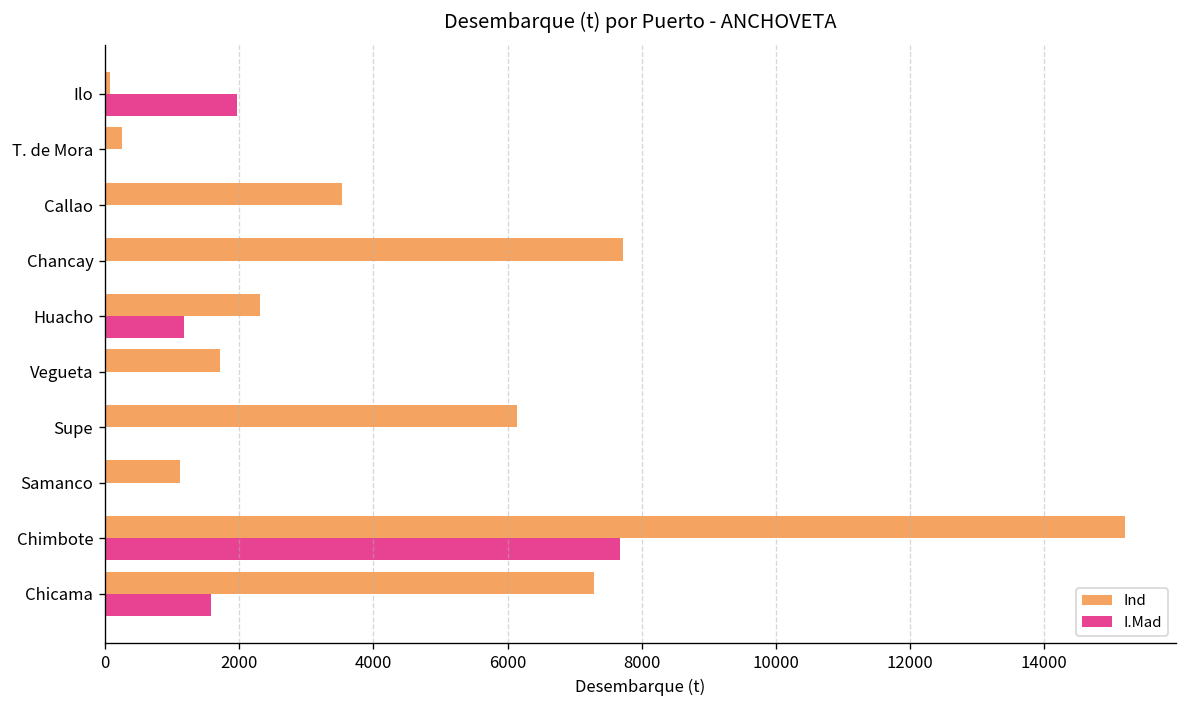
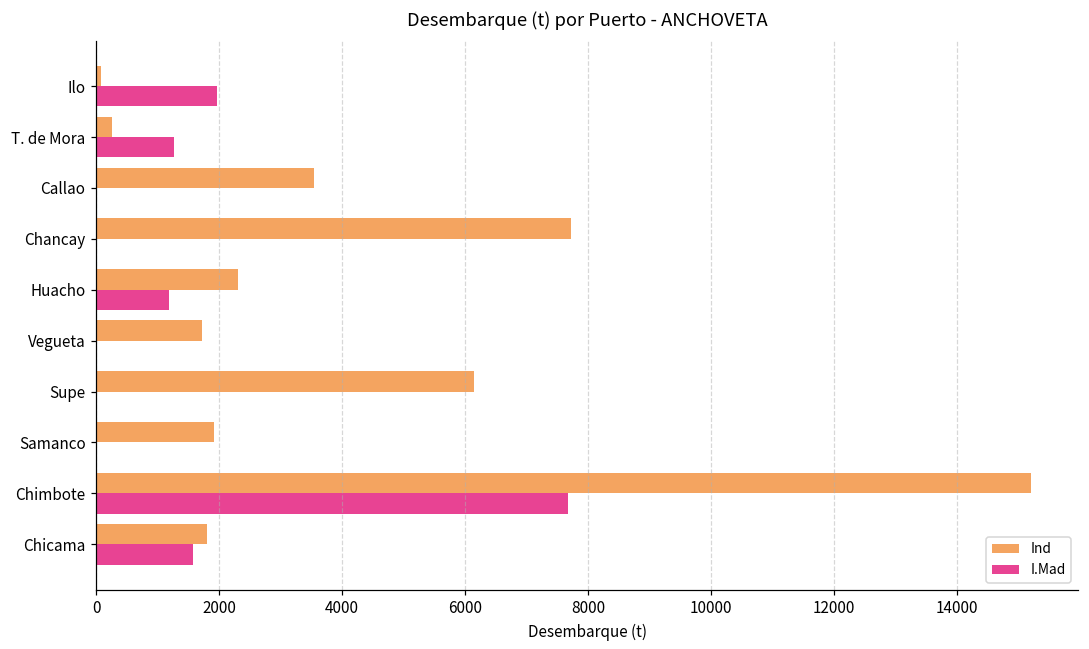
I.Mad, T. de Mora: 0 -> 1300
Ind, Samanco: 1100 -> 1900
Ind, Chicama: 7300 -> 1800
